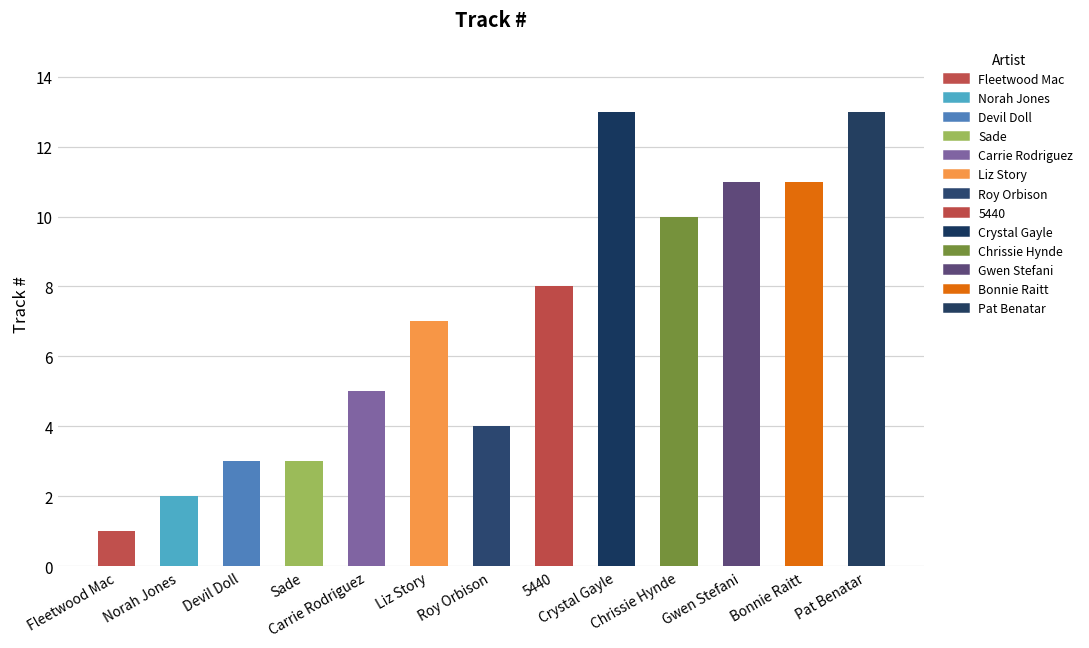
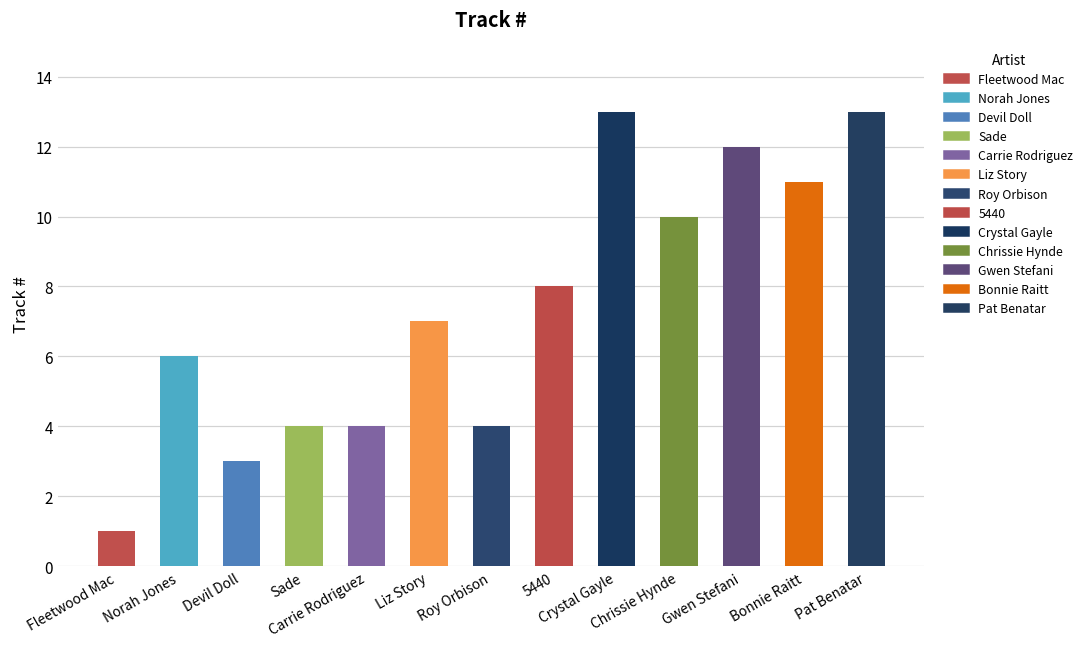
Norah Jones: 2 -> 6
Sade: 3 -> 4
Carrie Rodriguez: 5 -> 4
Gwen Stefani: 11 -> 12
